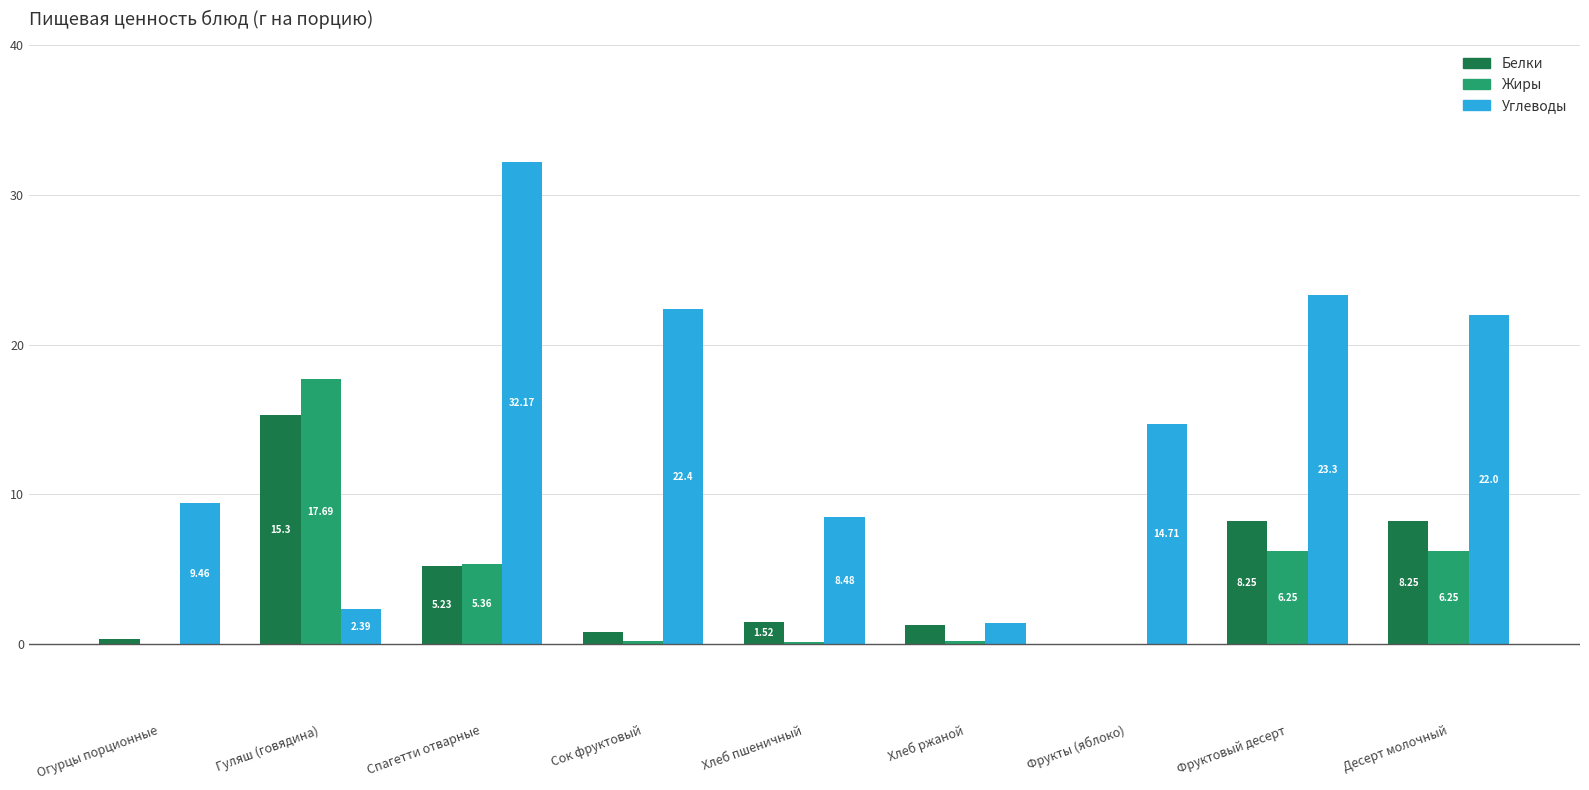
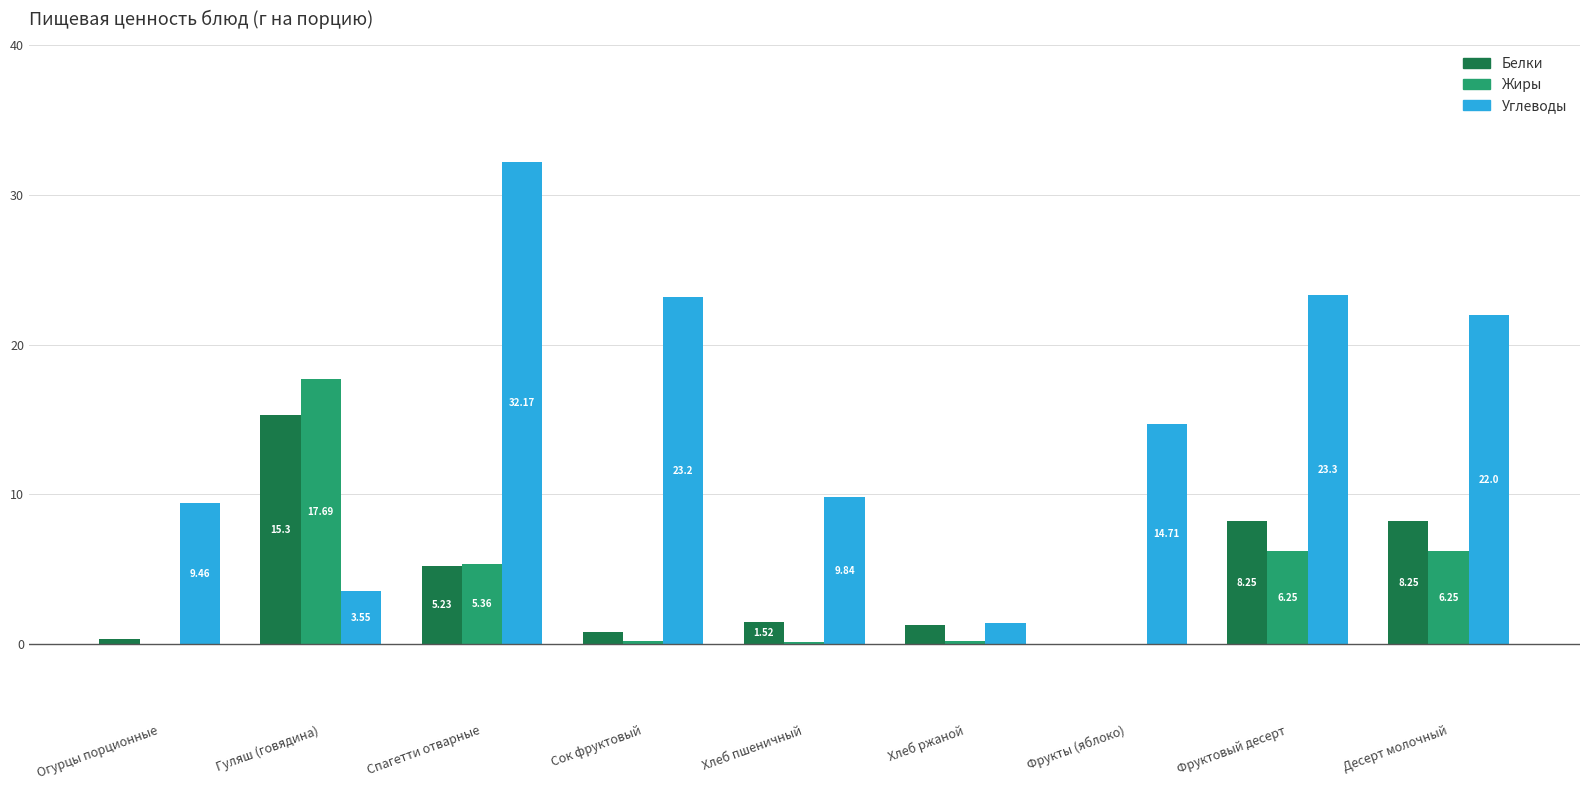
Углеводы, Гуляш (говядина): 2.39 -> 3.55
Углеводы, Сок фруктовый: 22.4 -> 23.2
Углеводы, Хлеб пшеничный: 8.48 -> 9.84
